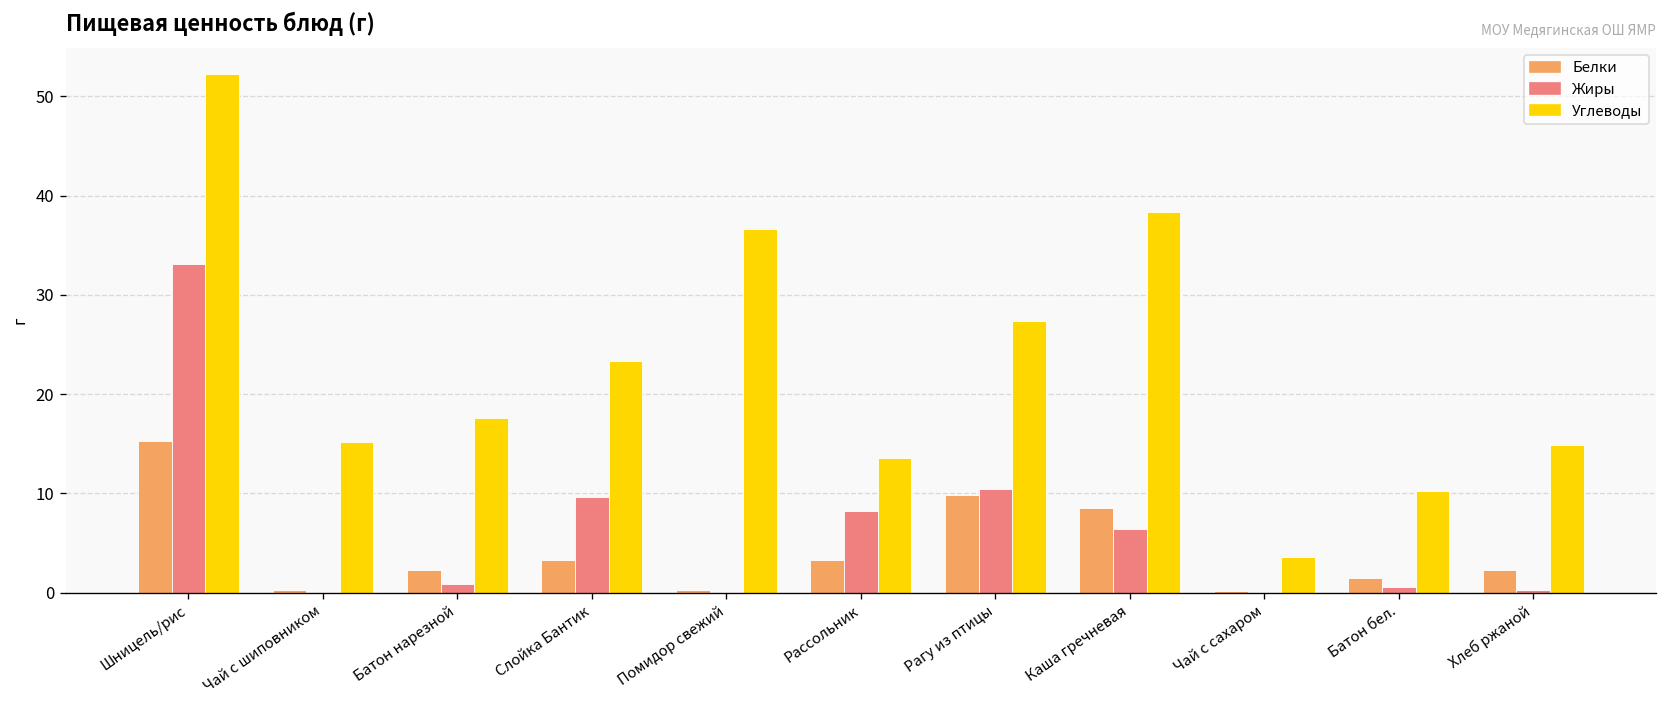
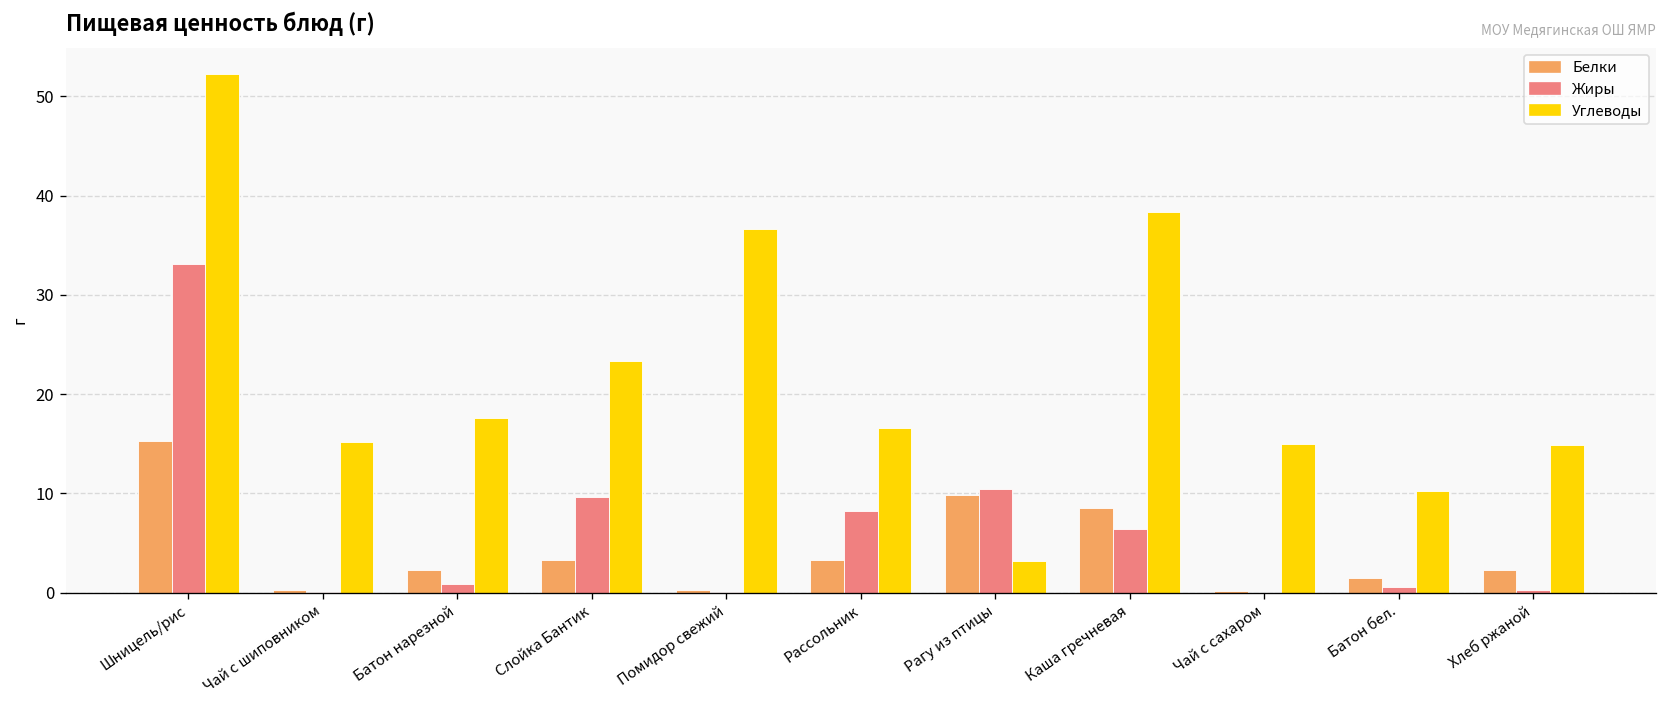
Углеводы, Рассольник: 14 -> 17
Углеводы, Рагу из птицы: 27 -> 3
Углеводы, Чай с сахаром: 4 -> 15
